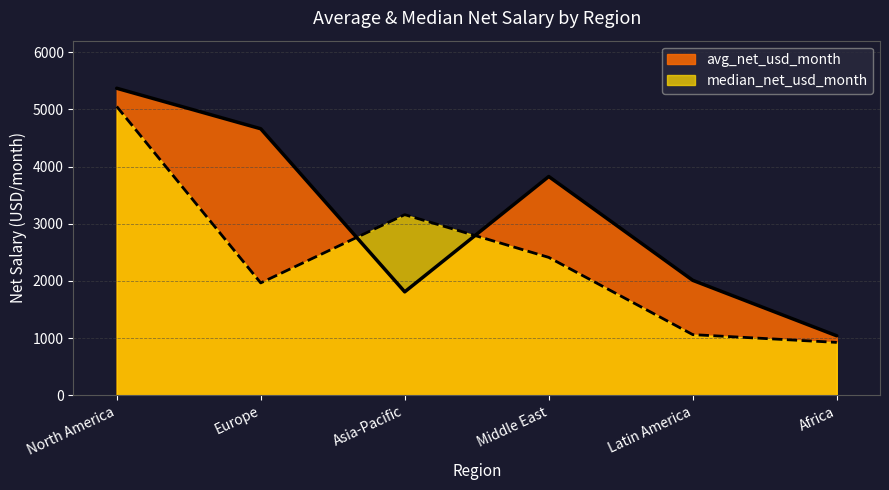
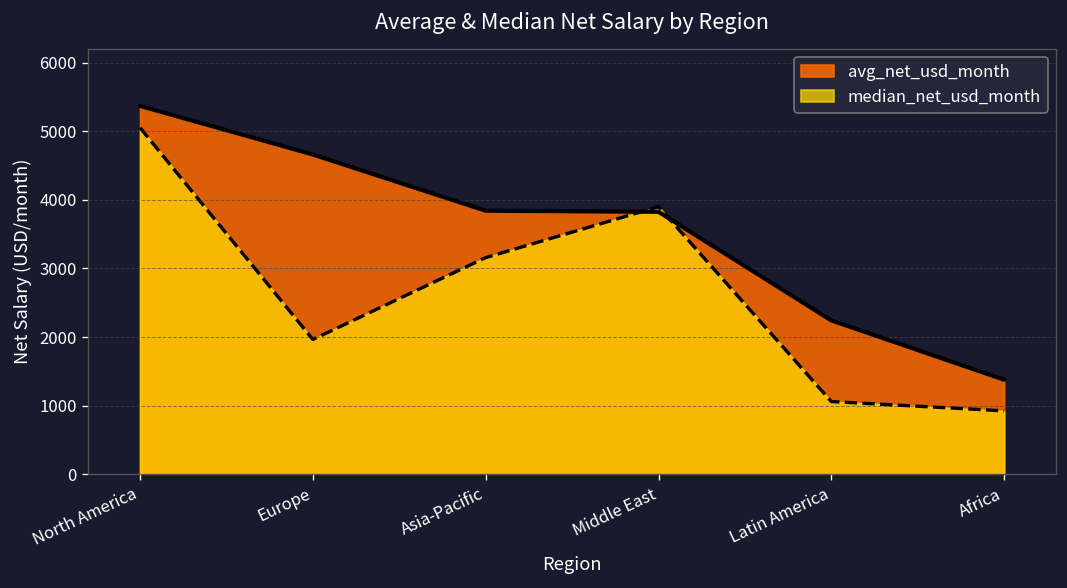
avg_net_usd_month, Asia-Pacific: 1800 -> 3800
median_net_usd_month, Middle East: 2400 -> 3900
avg_net_usd_month, Latin America: 2000 -> 2200
avg_net_usd_month, Africa: 1000 -> 1400
